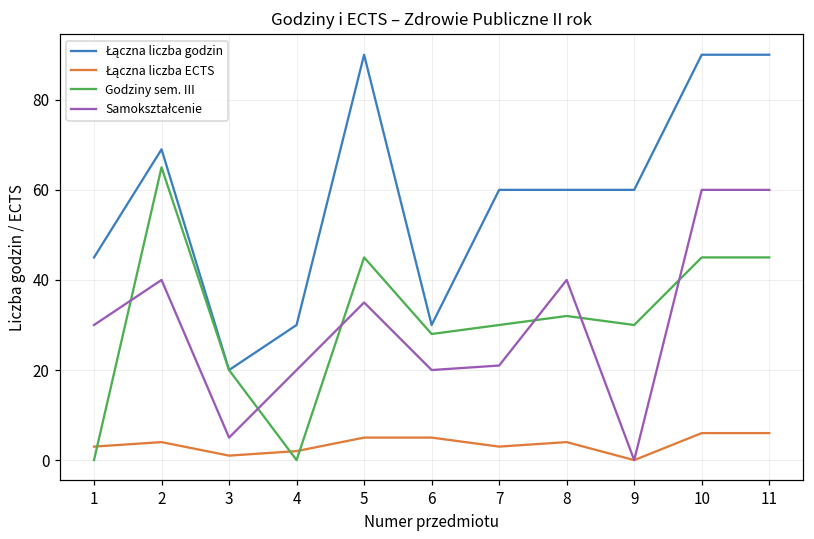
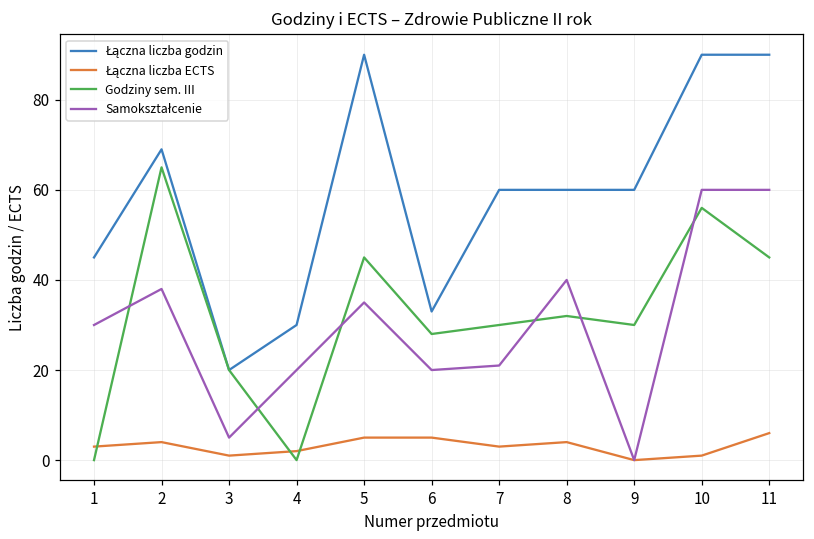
Samokształcenie, 2: 40 -> 38
Łączna liczba godzin, 6: 30 -> 33
Łączna liczba ECTS, 10: 6 -> 1
Godziny sem. III, 10: 45 -> 56
